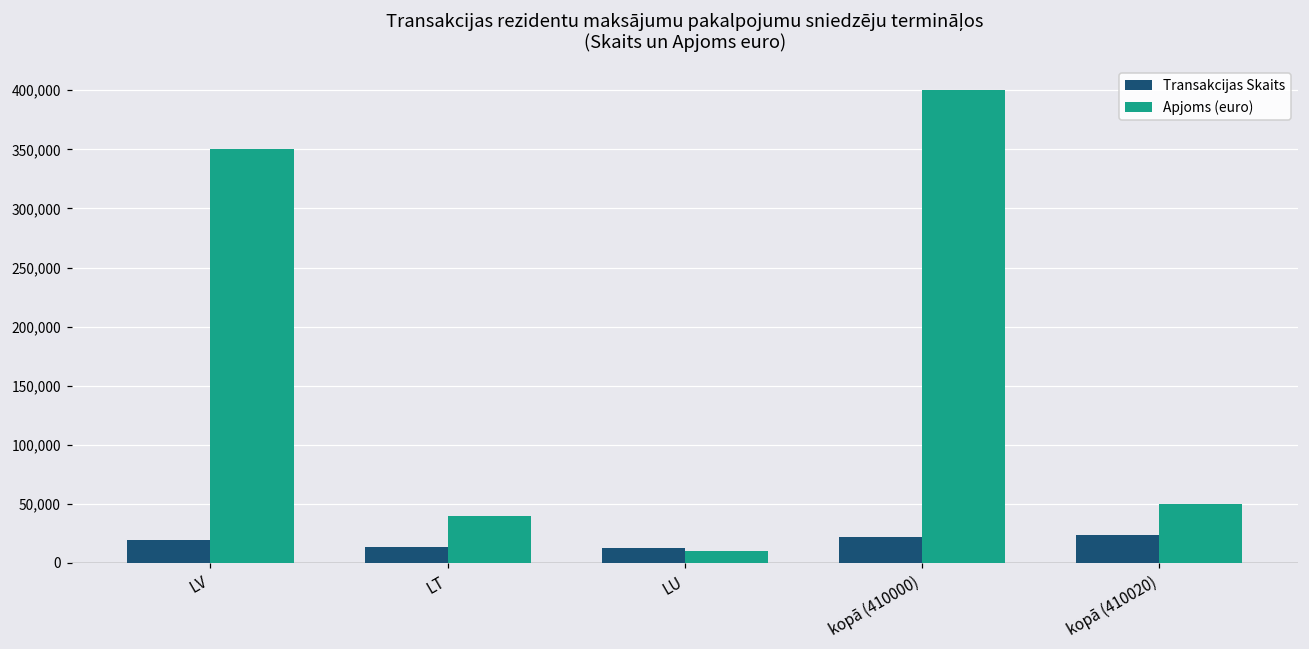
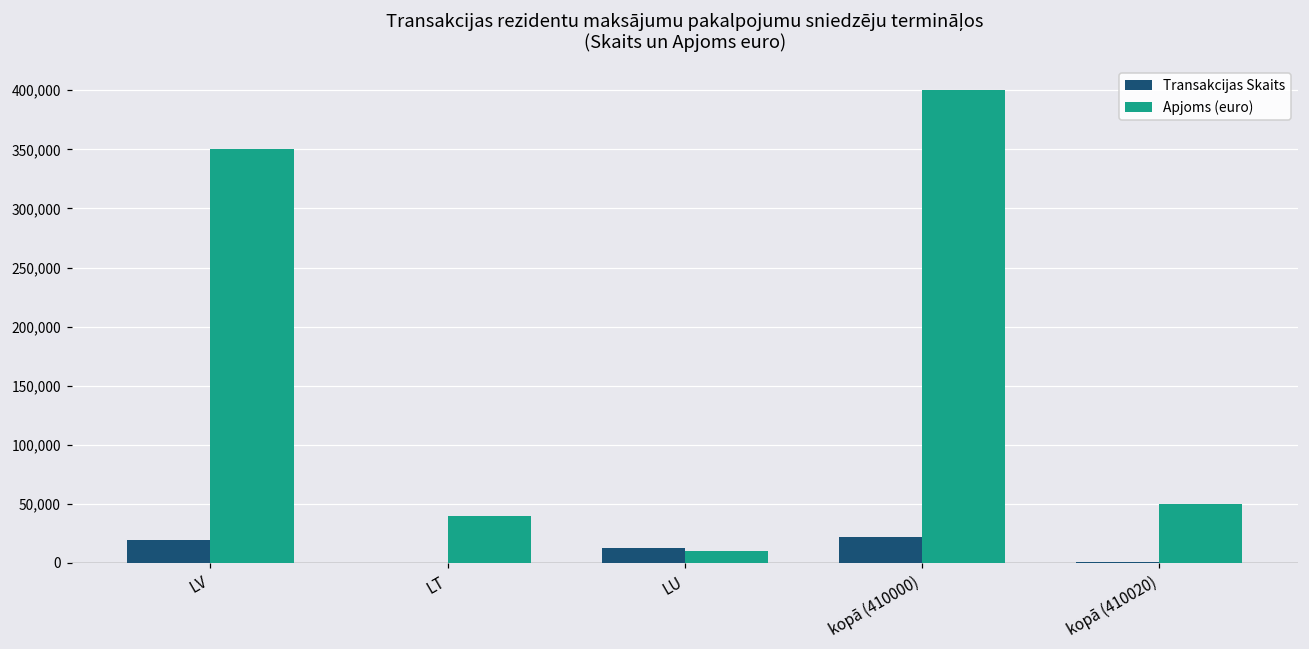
Transakcijas Skaits, LT: 14,000 -> 0
Transakcijas Skaits, kopā (410020): 24,000 -> 1,000
